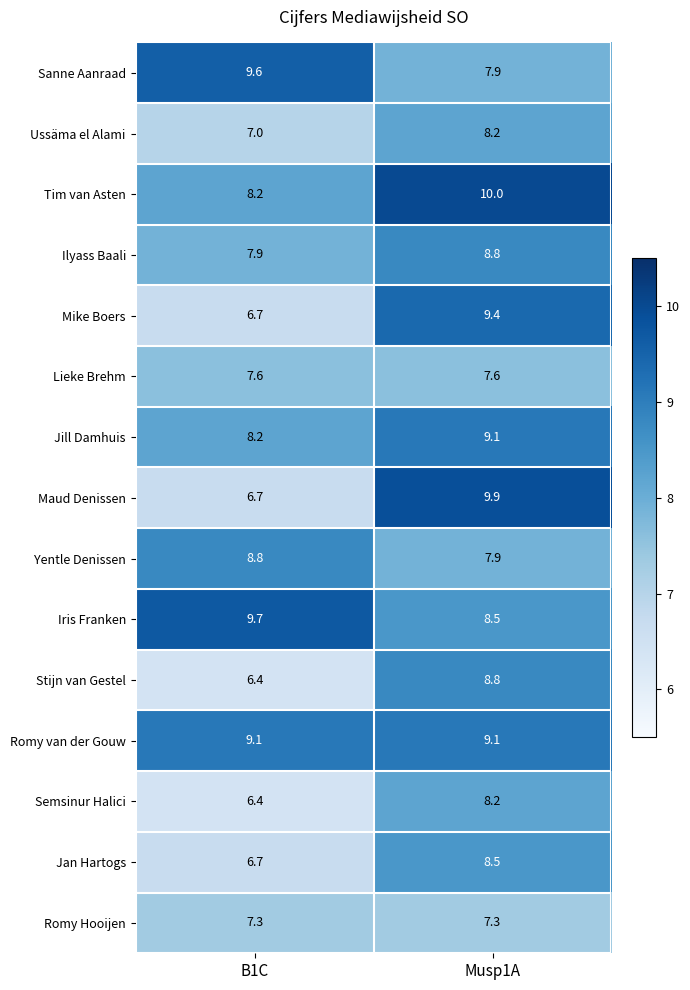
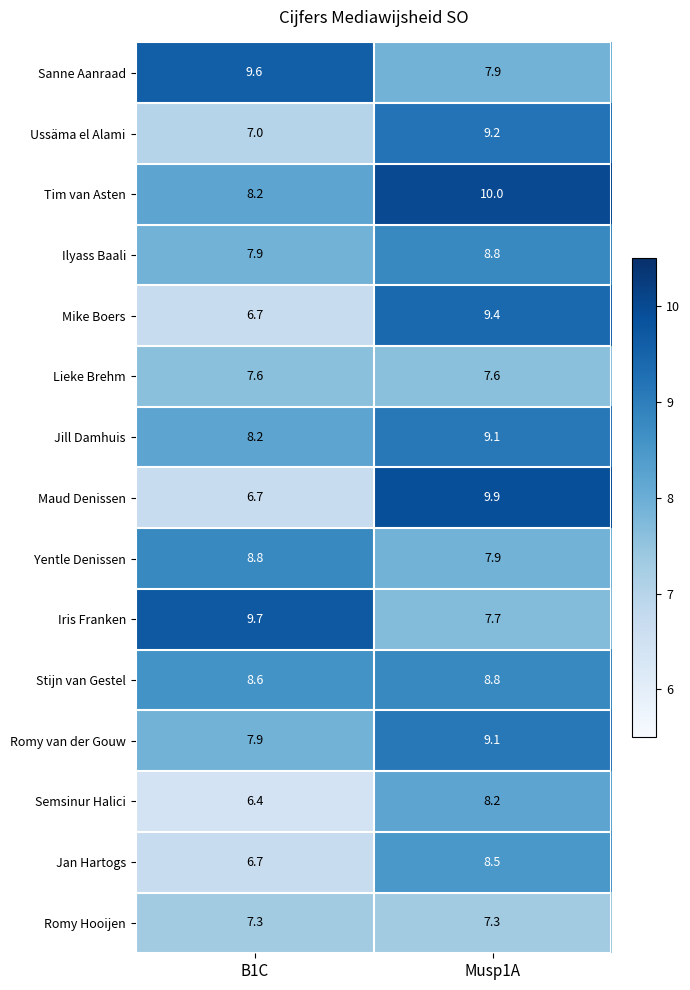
Ussäma el Alami, Musp1A: 8.2 -> 9.2
Iris Franken, Musp1A: 8.5 -> 7.7
Stijn van Gestel, B1C: 6.4 -> 8.6
Romy van der Gouw, B1C: 9.1 -> 7.9
